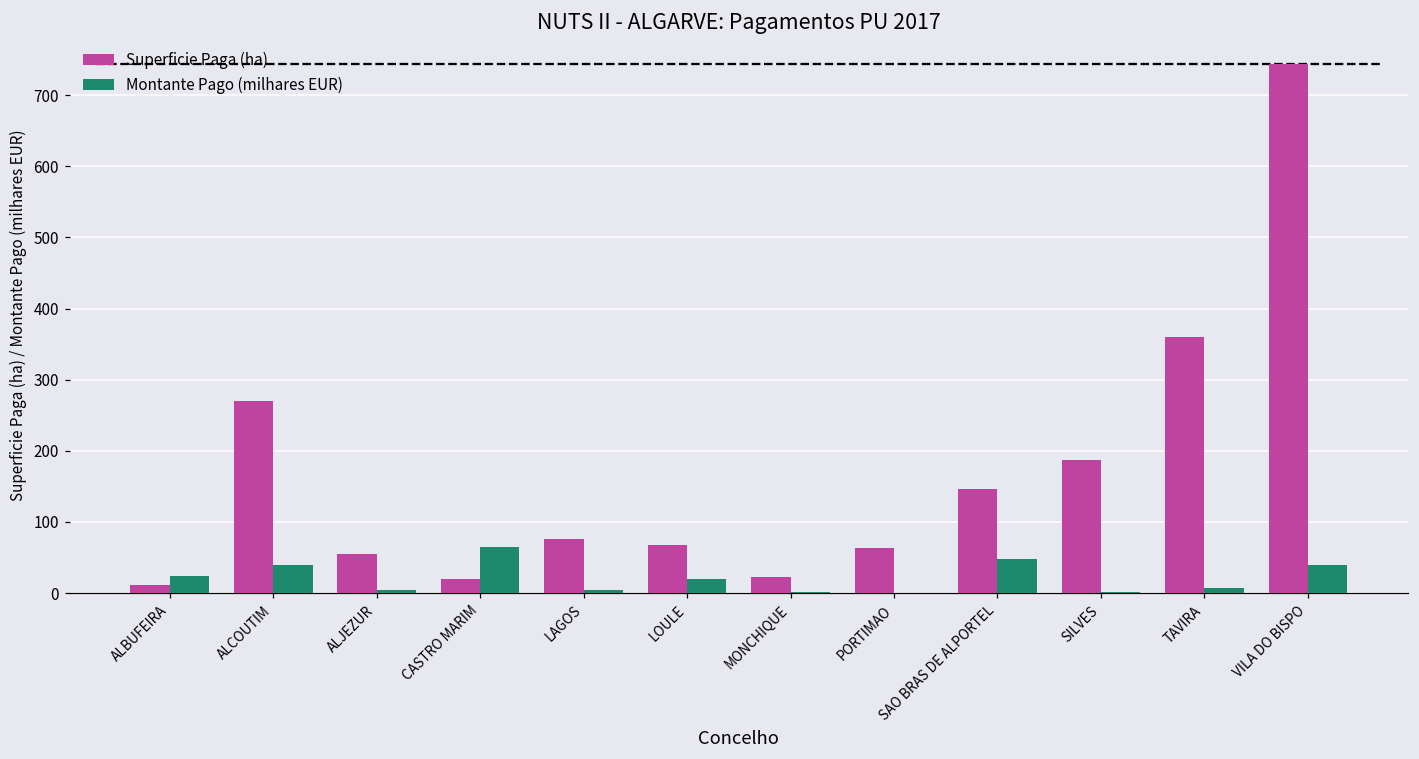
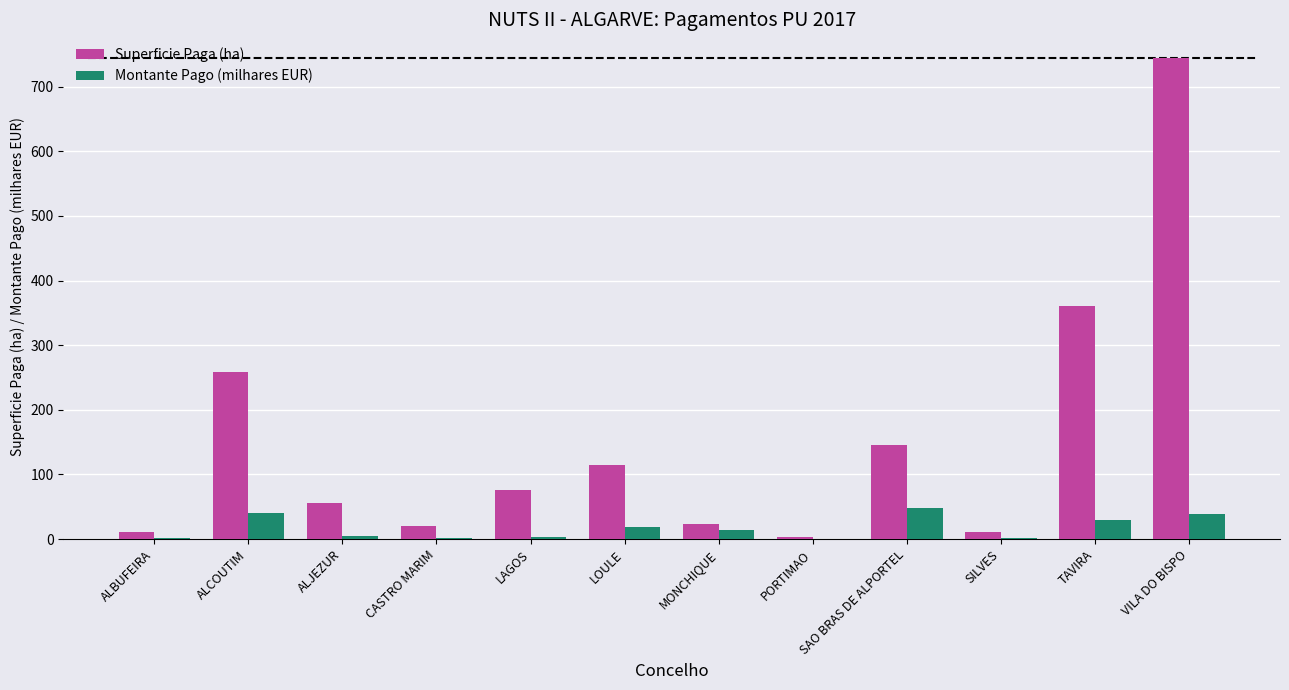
Montante Pago (milhares EUR), ALBUFEIRA: 20 -> 0
Superficie Paga (ha), ALCOUTIM: 270 -> 260
Montante Pago (milhares EUR), CASTRO MARIM: 70 -> 0
Superficie Paga (ha), LOULE: 70 -> 110
Montante Pago (milhares EUR), MONCHIQUE: 0 -> 10
Superficie Paga (ha), PORTIMAO: 60 -> 0
Superficie Paga (ha), SILVES: 190 -> 10
Montante Pago (milhares EUR), TAVIRA: 10 -> 30
